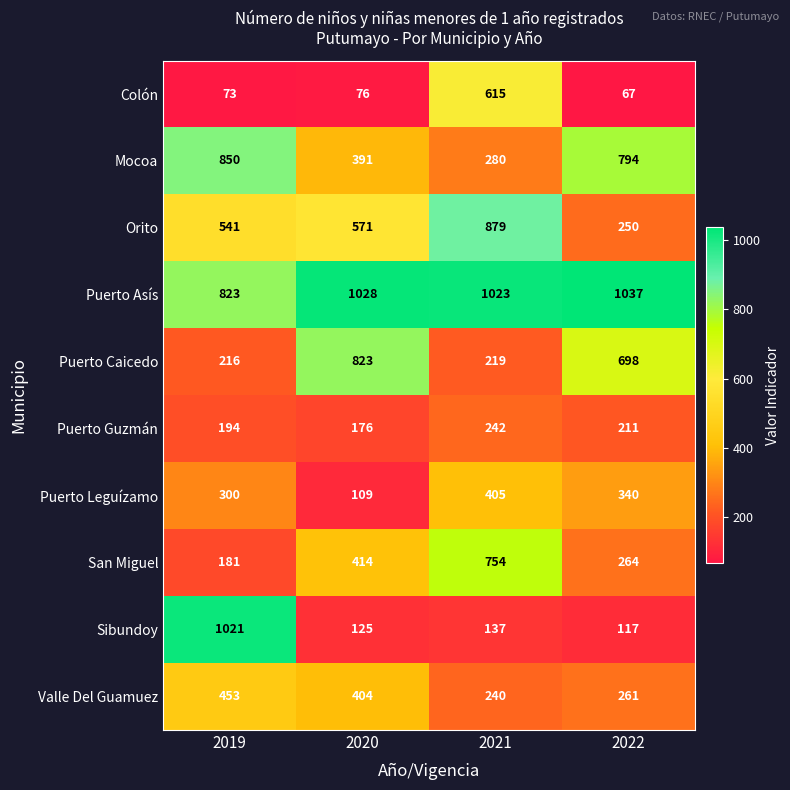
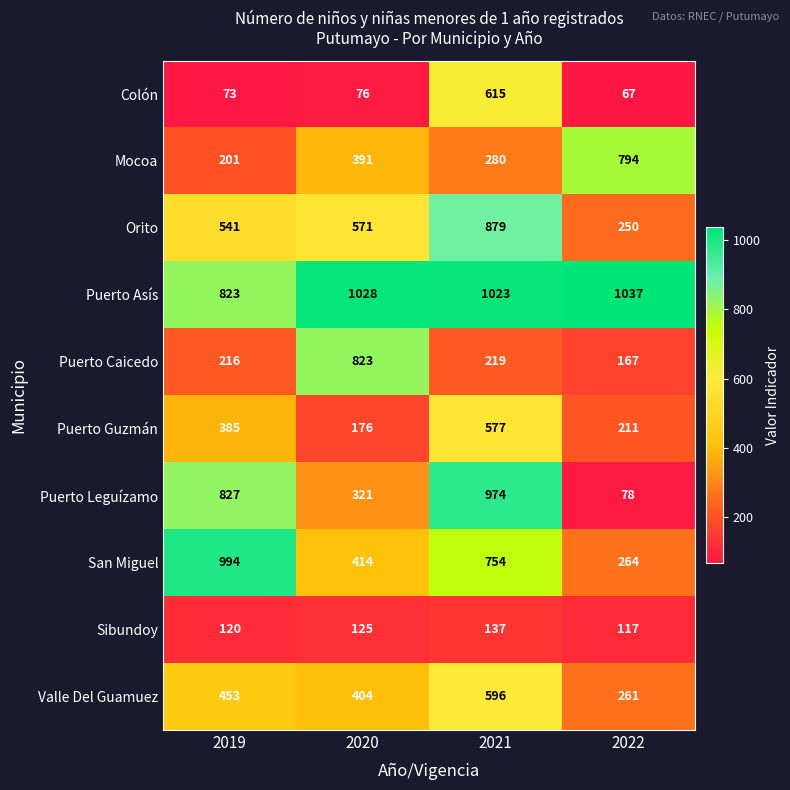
Mocoa, 2019: 850 -> 201
Puerto Caicedo, 2022: 698 -> 167
Puerto Guzmán, 2019: 194 -> 385
Puerto Guzmán, 2021: 242 -> 577
Puerto Leguízamo, 2019: 300 -> 827
Puerto Leguízamo, 2020: 109 -> 321
Puerto Leguízamo, 2021: 405 -> 974
Puerto Leguízamo, 2022: 340 -> 78
San Miguel, 2019: 181 -> 994
Sibundoy, 2019: 1021 -> 120
Valle Del Guamuez, 2021: 240 -> 596
